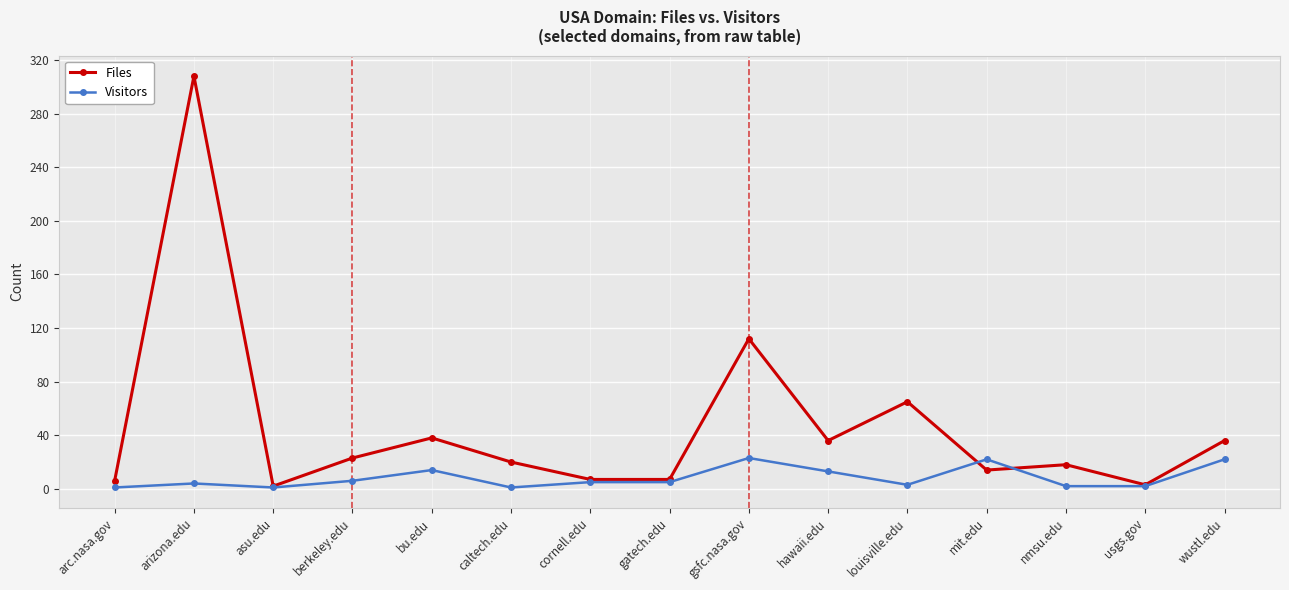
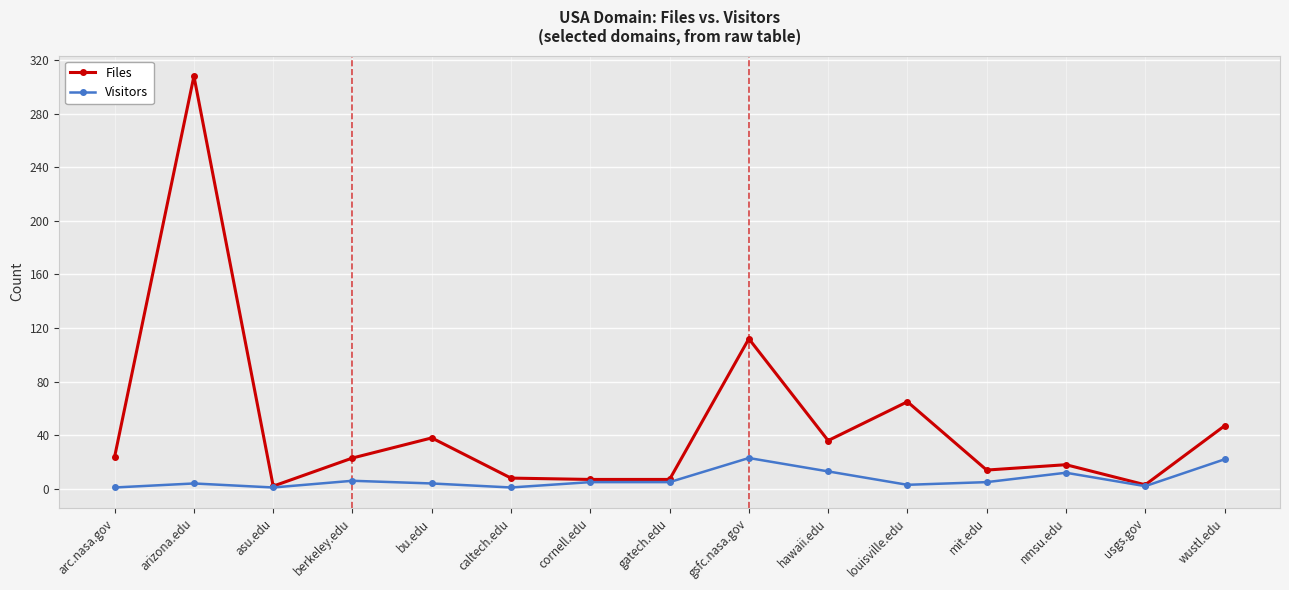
Files, arc.nasa.gov: 6 -> 24
Visitors, bu.edu: 14 -> 4
Files, caltech.edu: 20 -> 8
Visitors, mit.edu: 22 -> 5
Visitors, nmsu.edu: 2 -> 12
Files, wustl.edu: 36 -> 47
